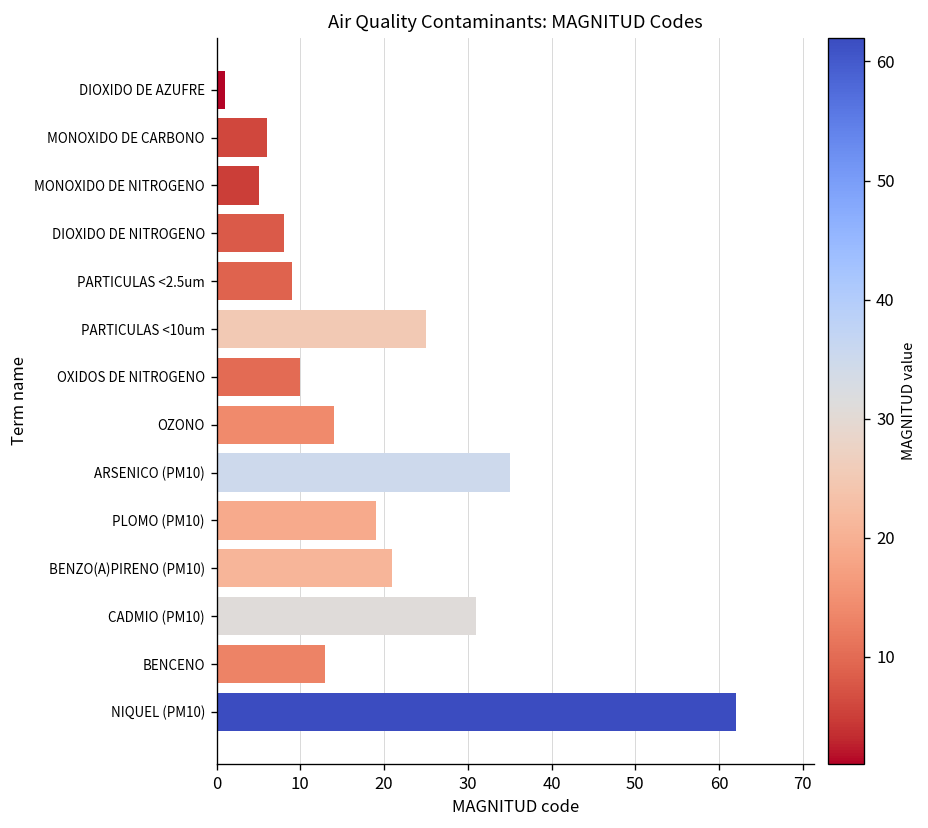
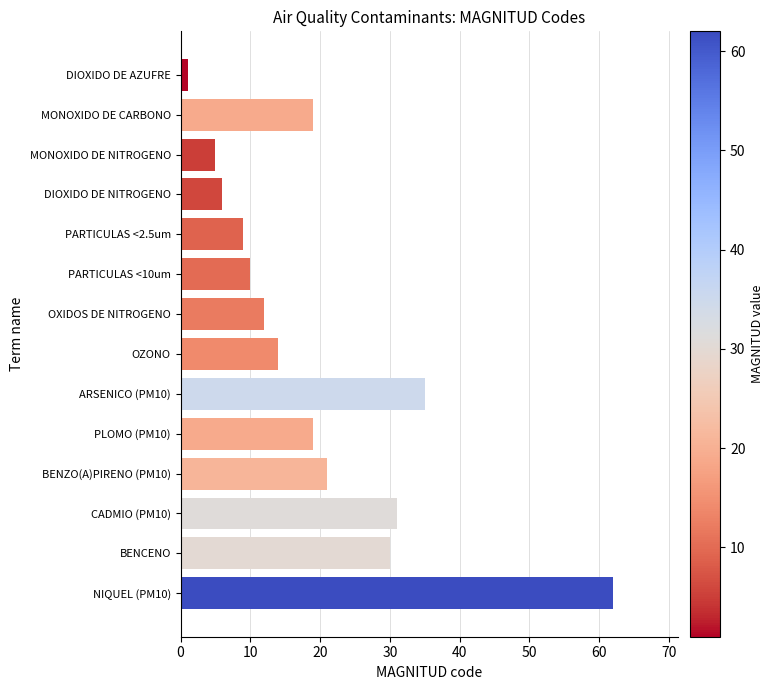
MONOXIDO DE CARBONO: 6 -> 19
DIOXIDO DE NITROGENO: 8 -> 6
PARTICULAS <10um: 25 -> 10
OXIDOS DE NITROGENO: 10 -> 12
BENCENO: 13 -> 30
